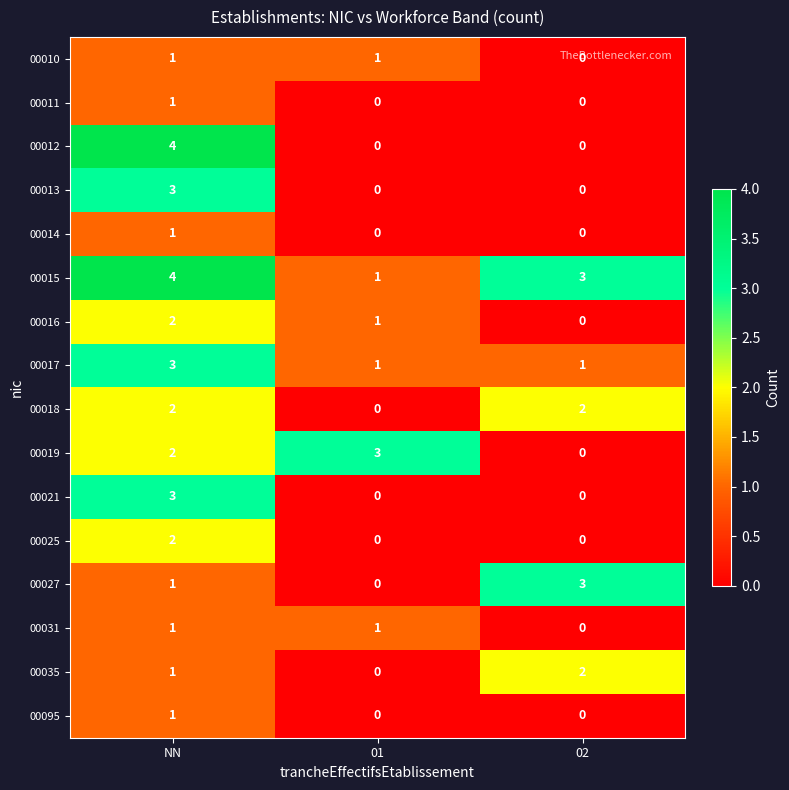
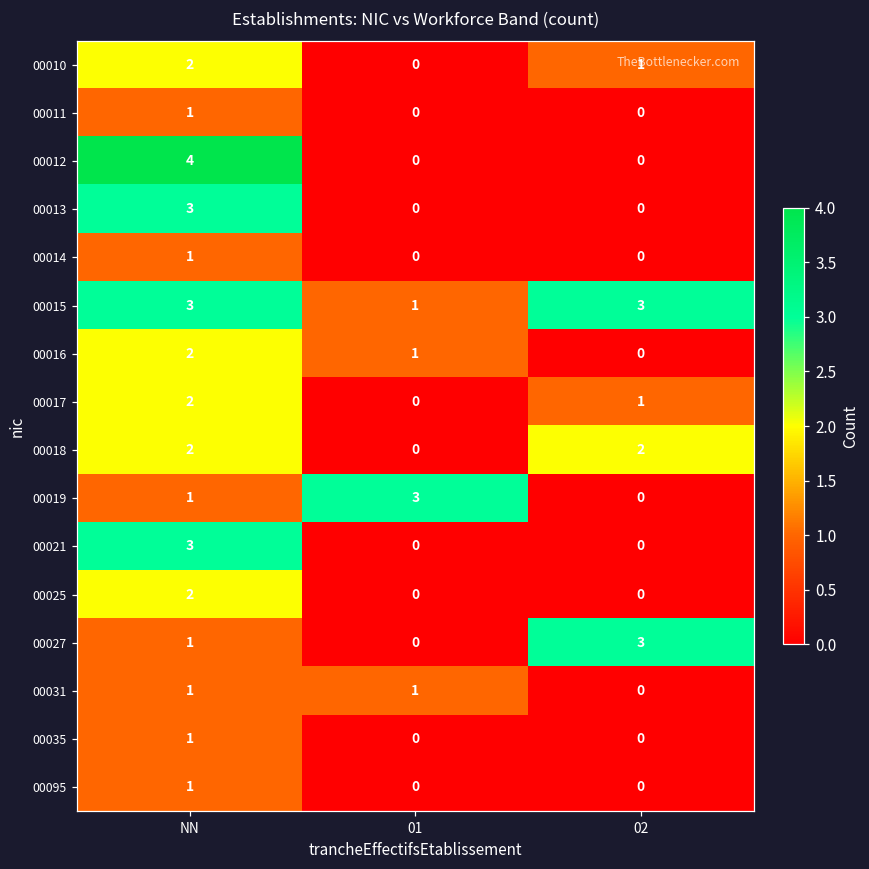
00010, NN: 1 -> 2
00010, 01: 1 -> 0
00010, 02: 0 -> 1
00015, NN: 4 -> 3
00017, NN: 3 -> 2
00017, 01: 1 -> 0
00019, NN: 2 -> 1
00035, 02: 2 -> 0
